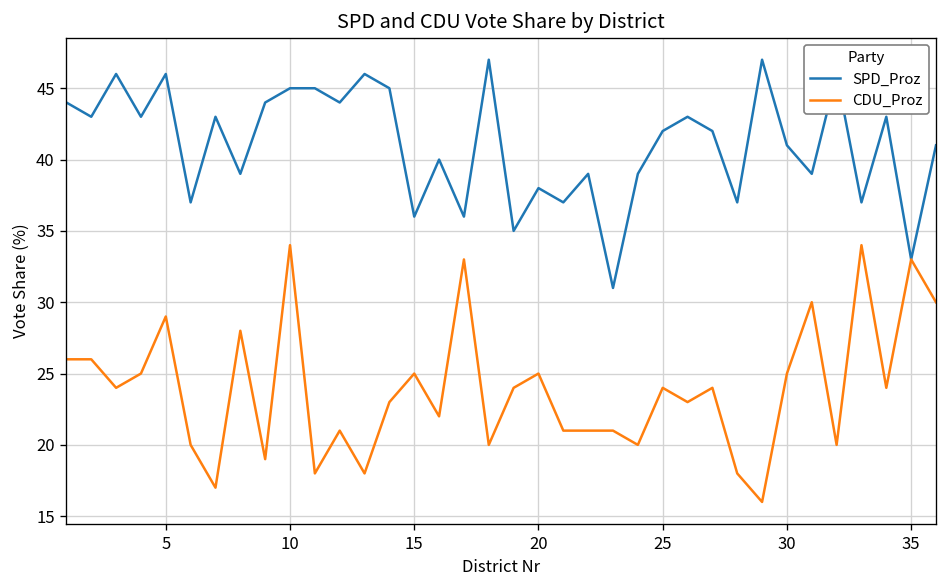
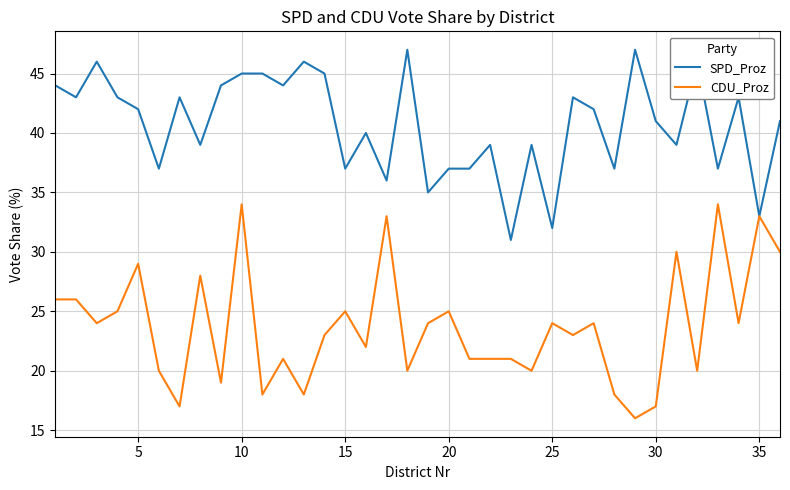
SPD_Proz, 5: 46 -> 42
SPD_Proz, 15: 36 -> 37
SPD_Proz, 20: 38 -> 37
SPD_Proz, 25: 42 -> 32
CDU_Proz, 30: 25 -> 17
